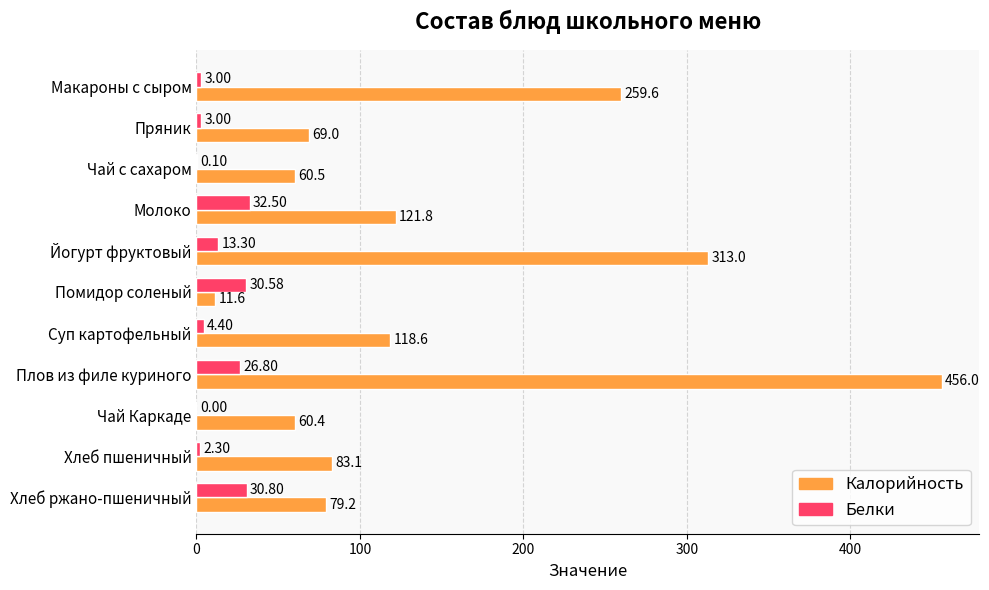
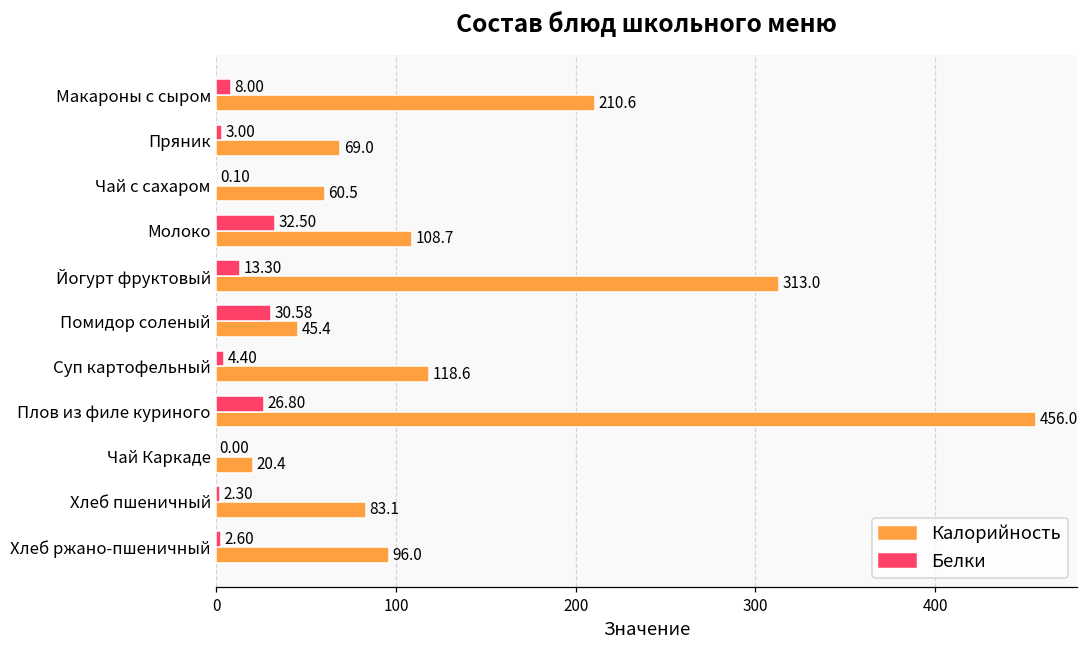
Белки, Макароны с сыром: 3.00 -> 8.00
Калорийность, Макароны с сыром: 259.6 -> 210.6
Калорийность, Молоко: 121.8 -> 108.7
Калорийность, Помидор соленый: 11.6 -> 45.4
Калорийность, Чай Каркаде: 60.4 -> 20.4
Белки, Хлеб ржано-пшеничный: 30.80 -> 2.60
Калорийность, Хлеб ржано-пшеничный: 79.2 -> 96.0
